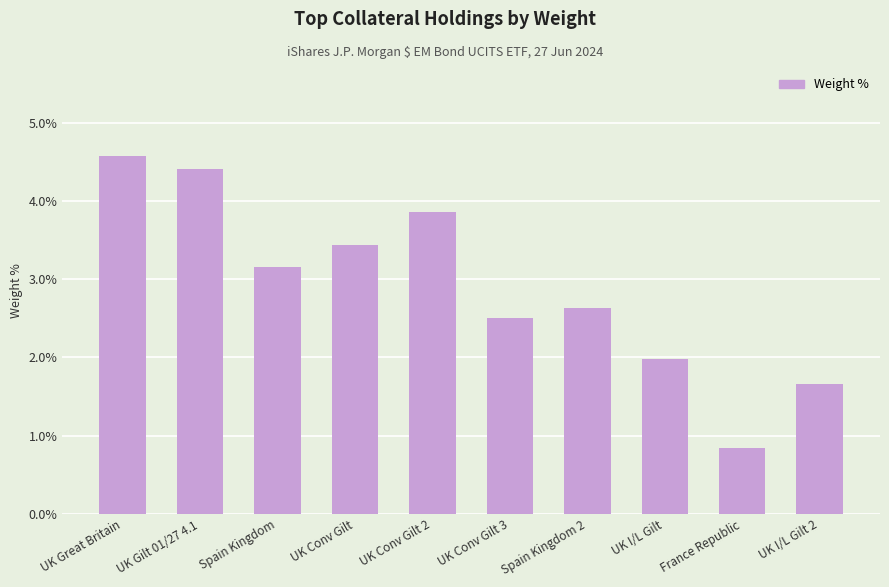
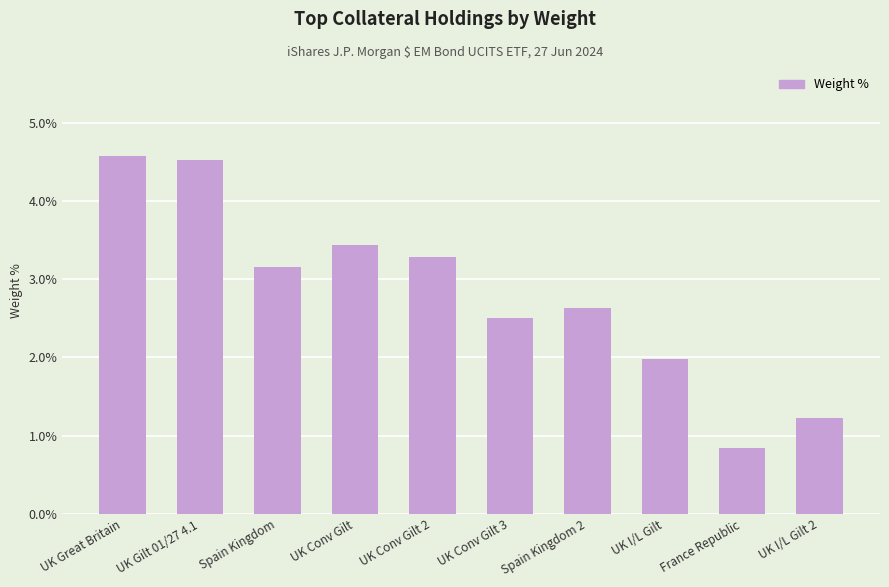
UK Gilt 01/27 4.1: 4.4% -> 4.5%
UK Conv Gilt 2: 3.9% -> 3.3%
UK I/L Gilt 2: 1.7% -> 1.2%
